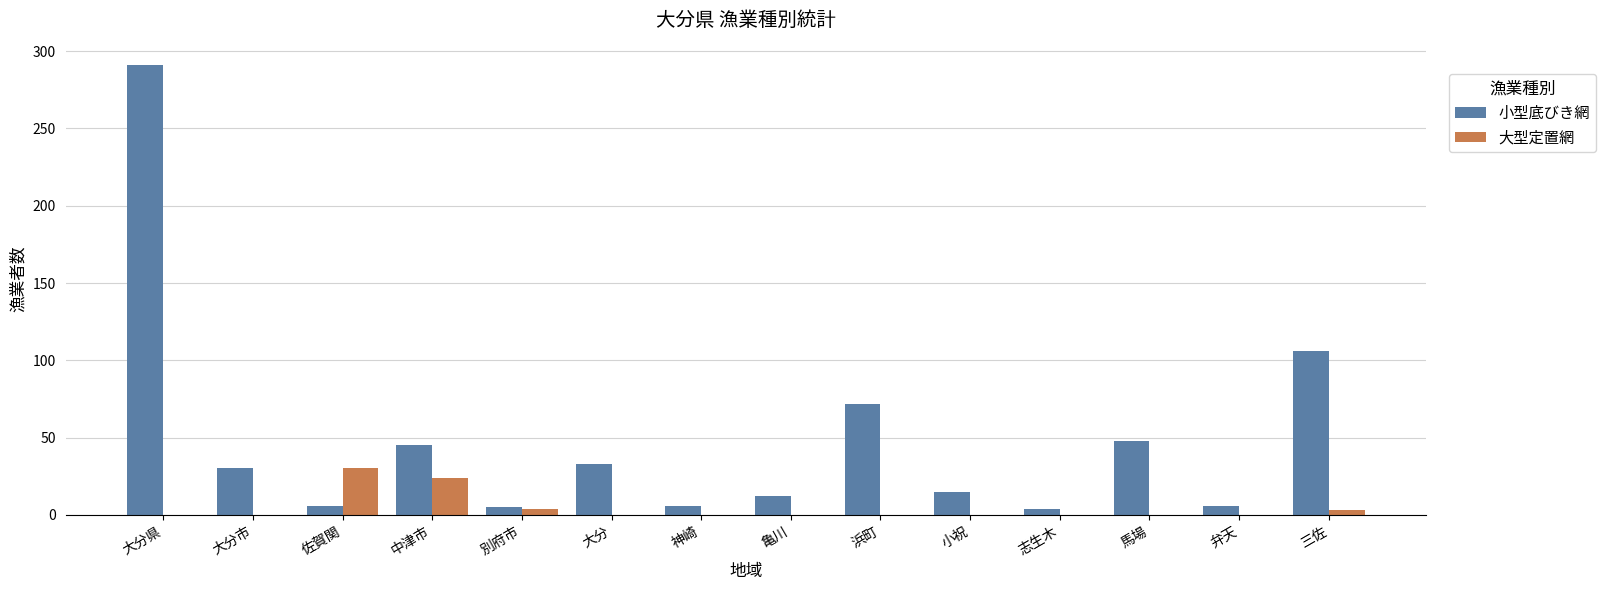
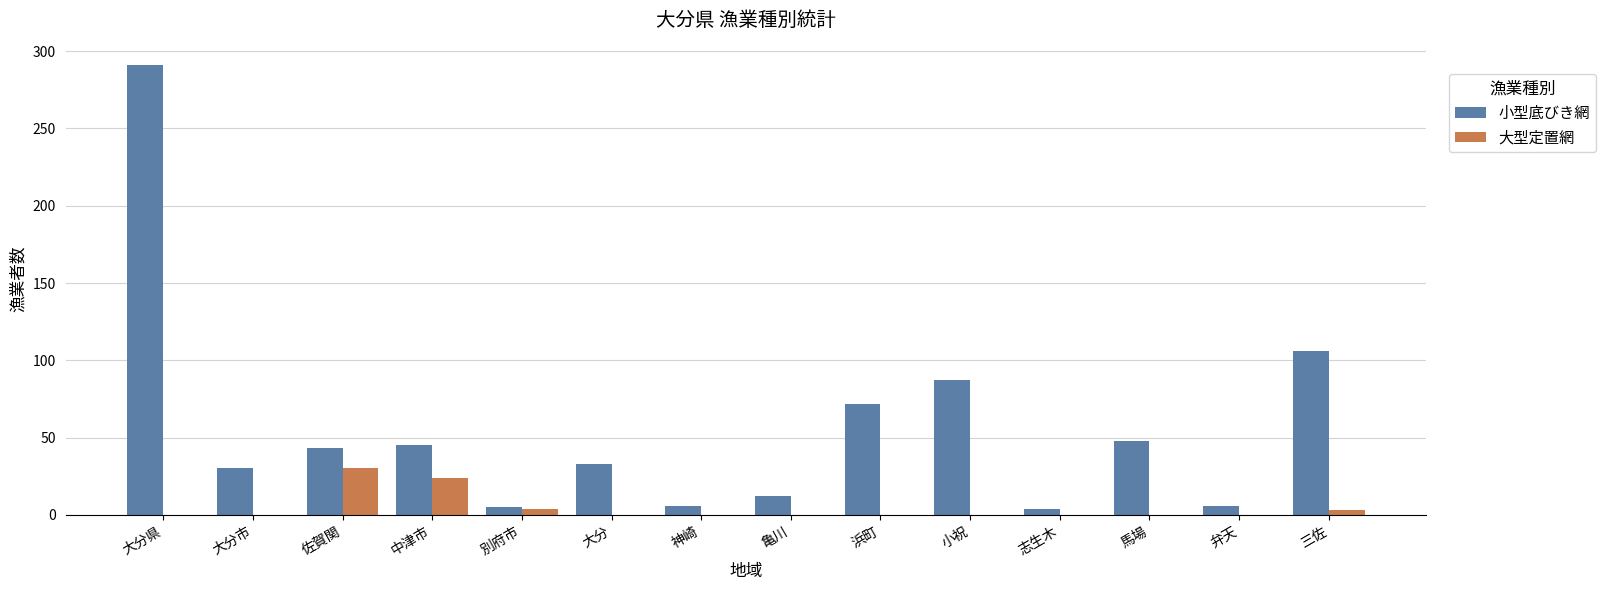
小型底びき網, 佐賀関: 6 -> 43
小型底びき網, 小祝: 15 -> 87
